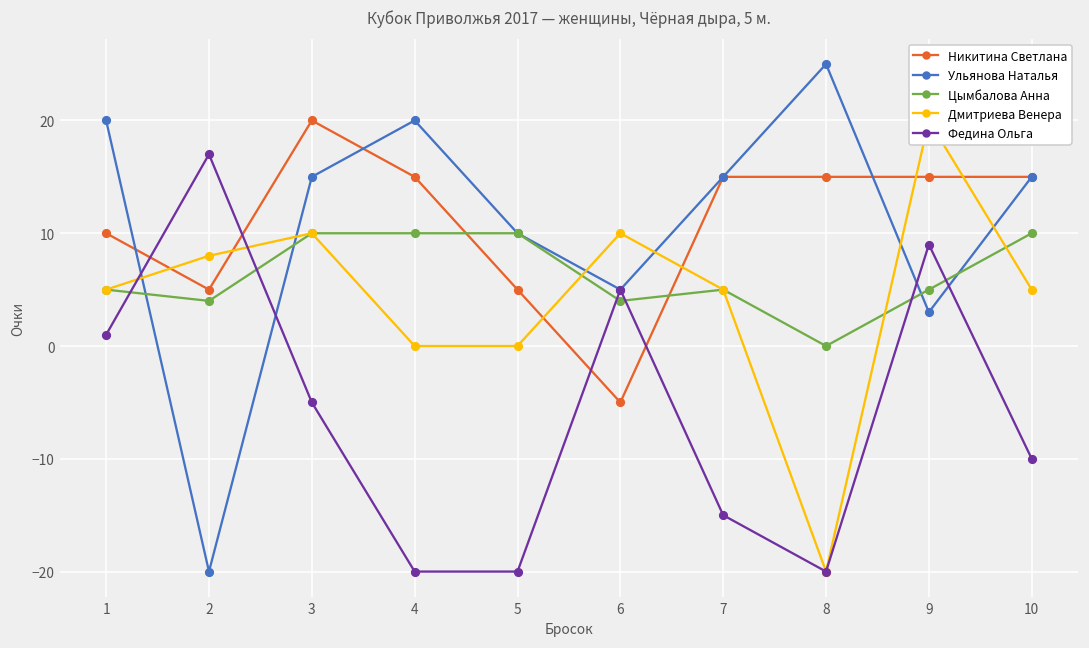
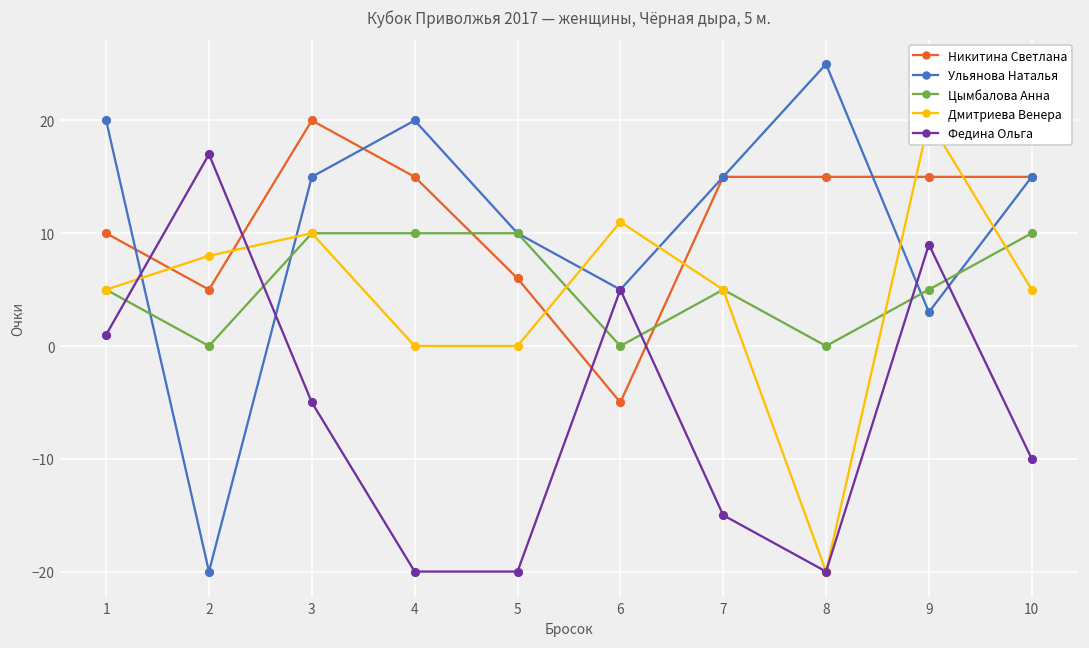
Цымбалова Анна, 2: 4 -> 0
Никитина Светлана, 5: 5 -> 6
Цымбалова Анна, 6: 4 -> 0
Дмитриева Венера, 6: 10 -> 11
